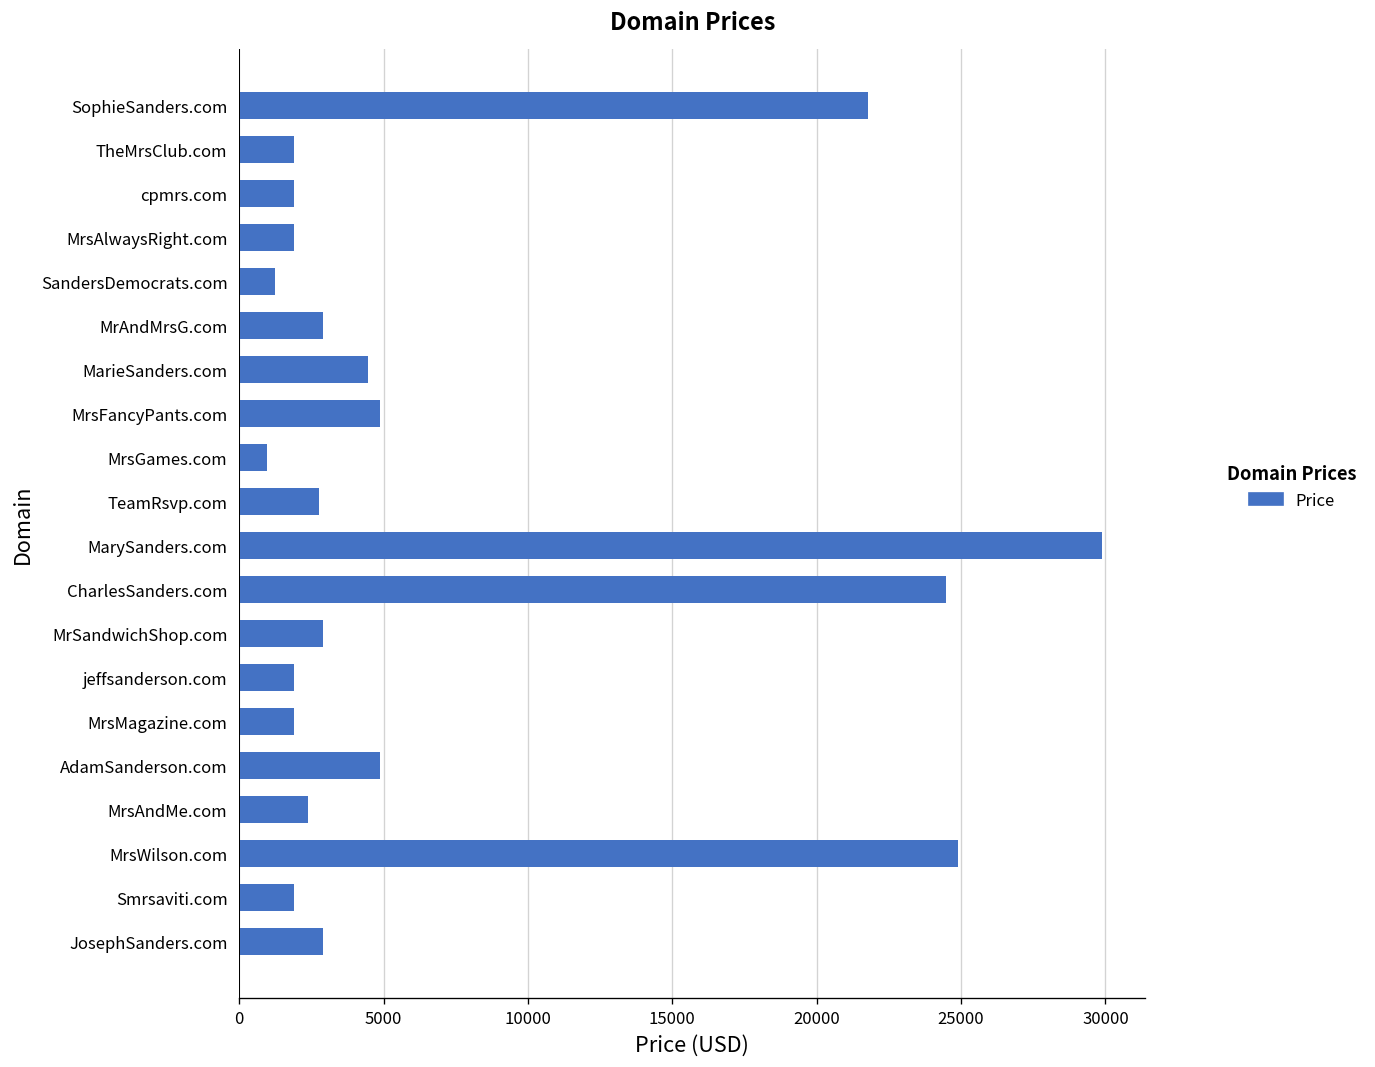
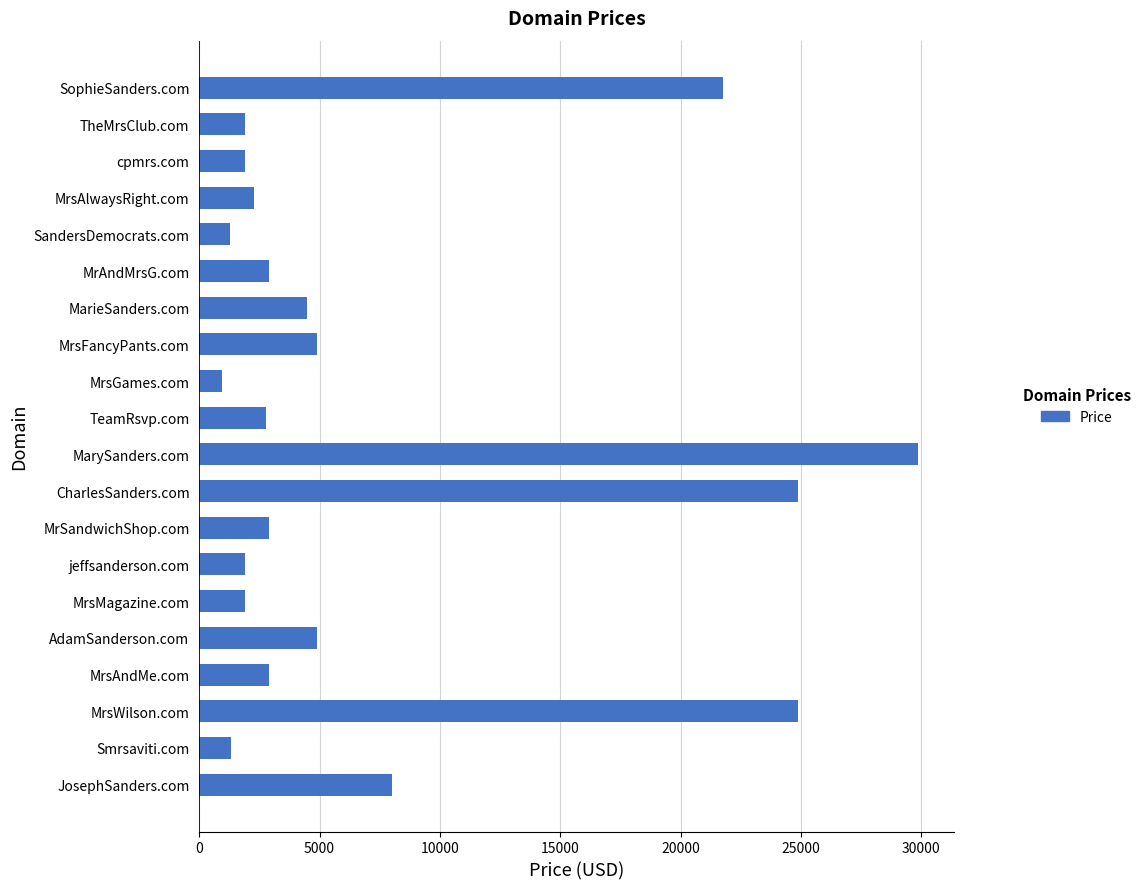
MrsAlwaysRight.com: 1900 -> 2300
CharlesSanders.com: 24500 -> 24900
MrsAndMe.com: 2400 -> 2900
Smrsaviti.com: 1900 -> 1300
JosephSanders.com: 2900 -> 8000
